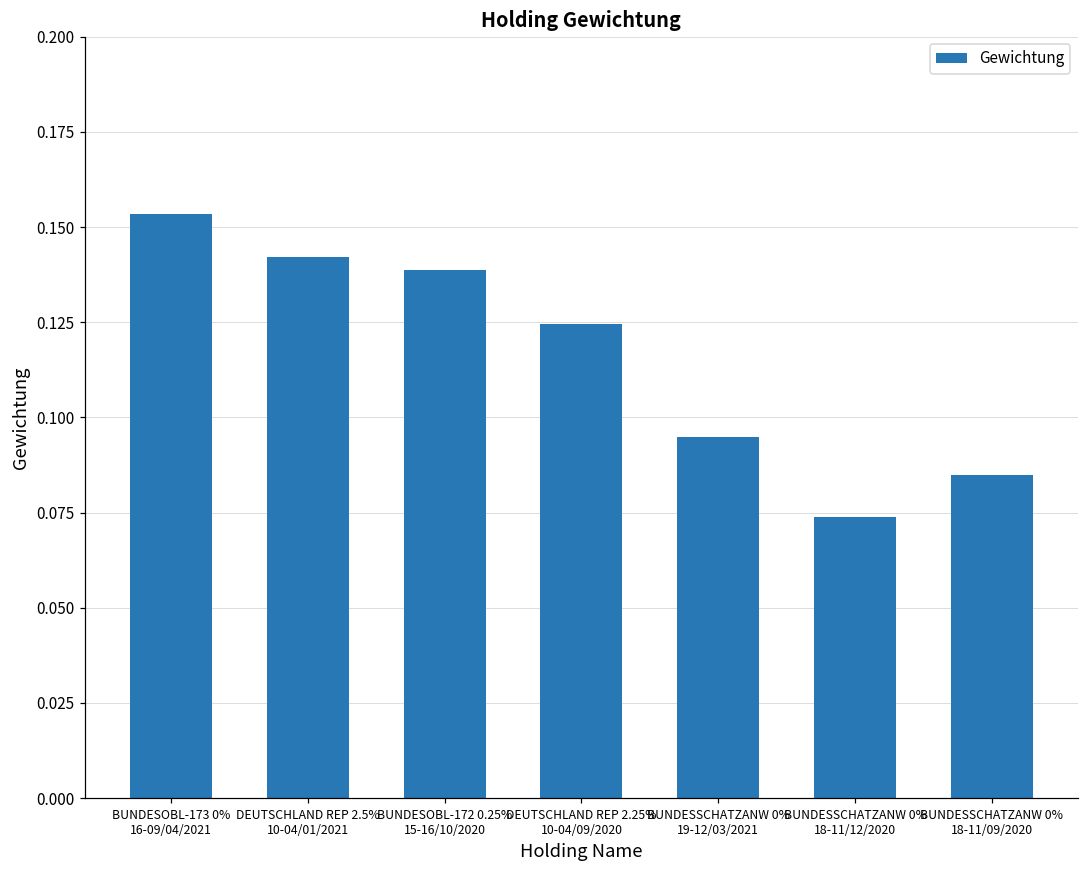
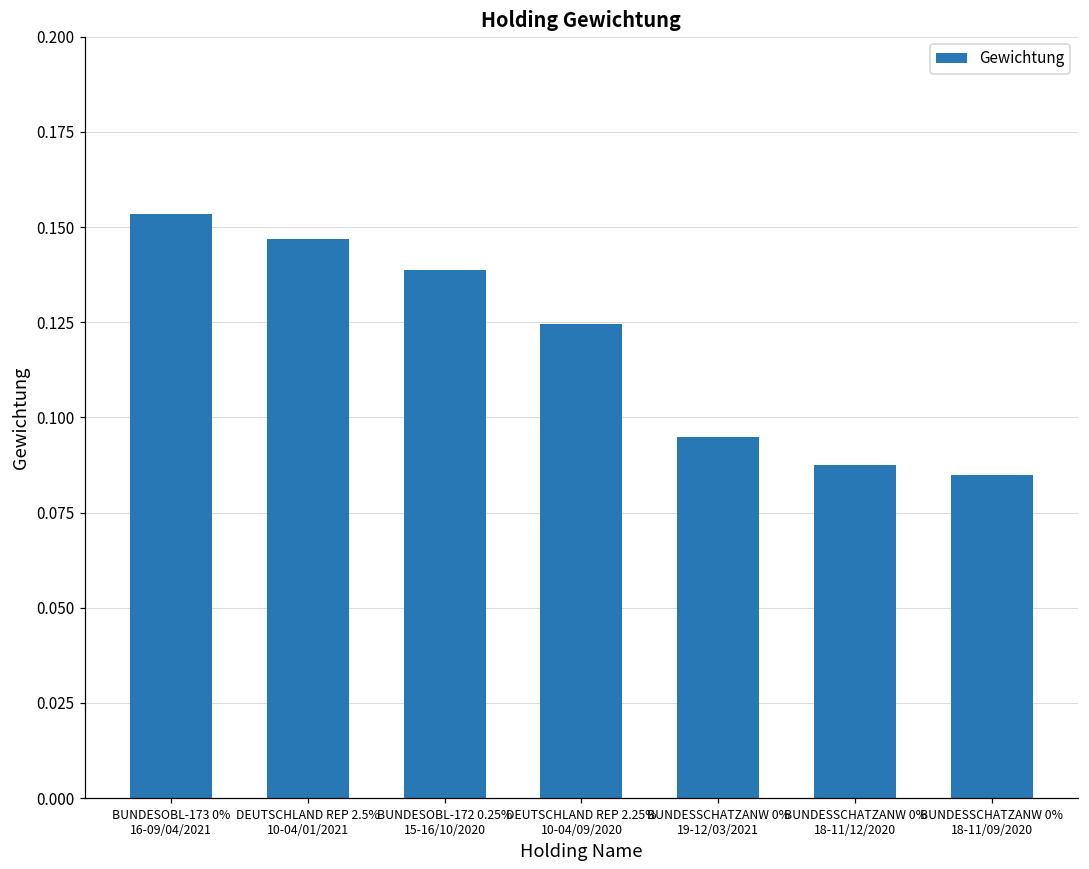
DEUTSCHLAND REP 2.5% 10-04/01/2021: 0.142 -> 0.147
BUNDESSCHATZANW 0% 18-11/12/2020: 0.074 -> 0.087
